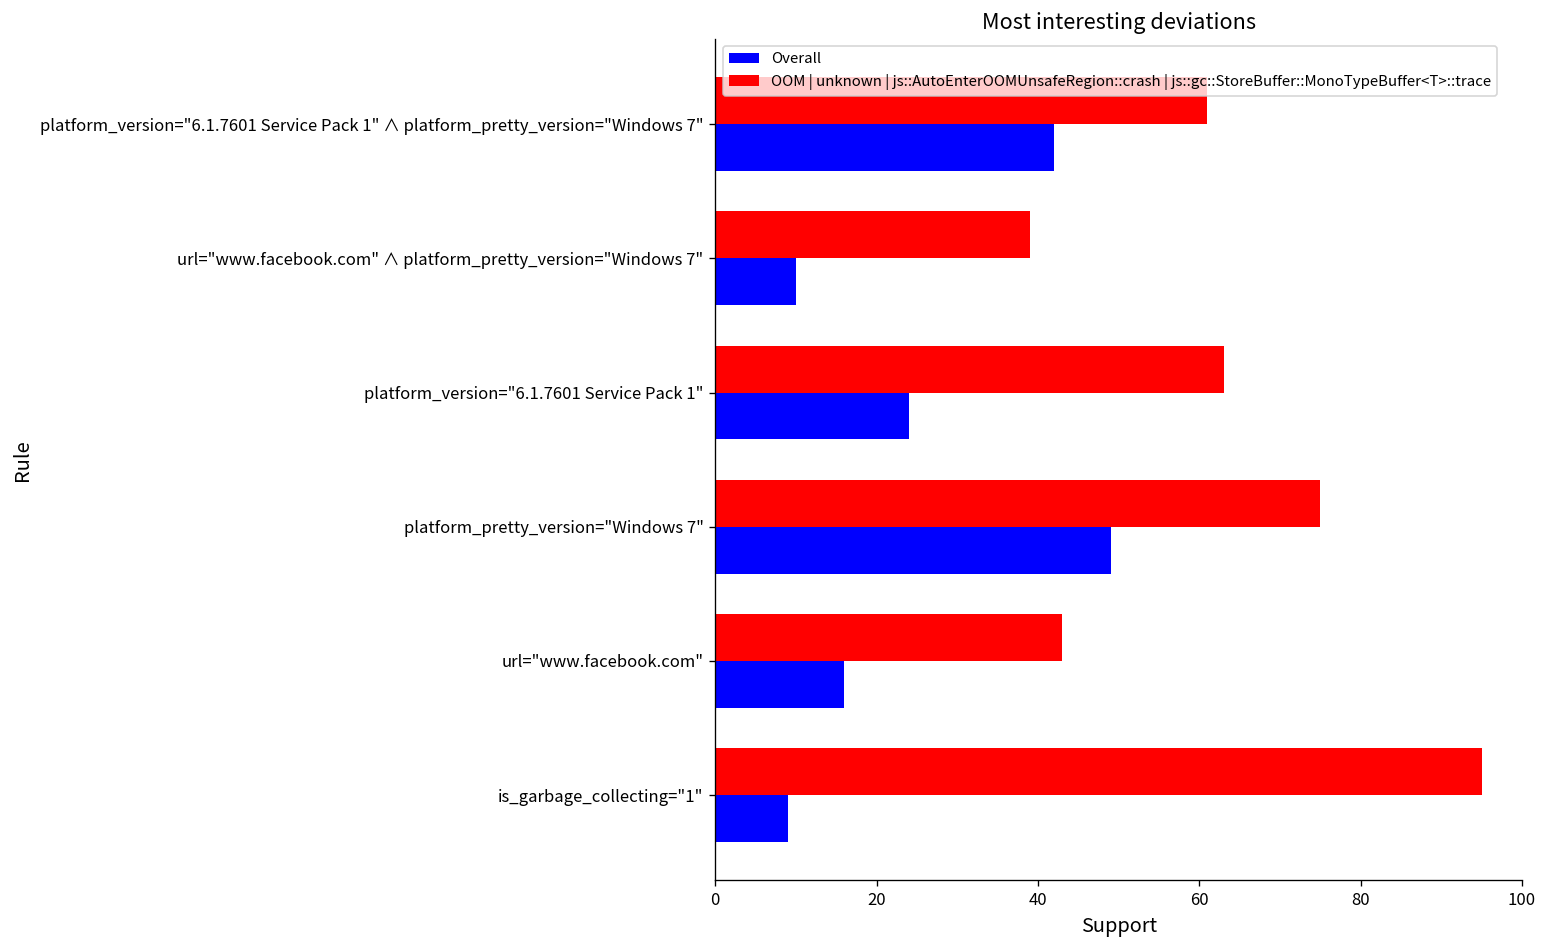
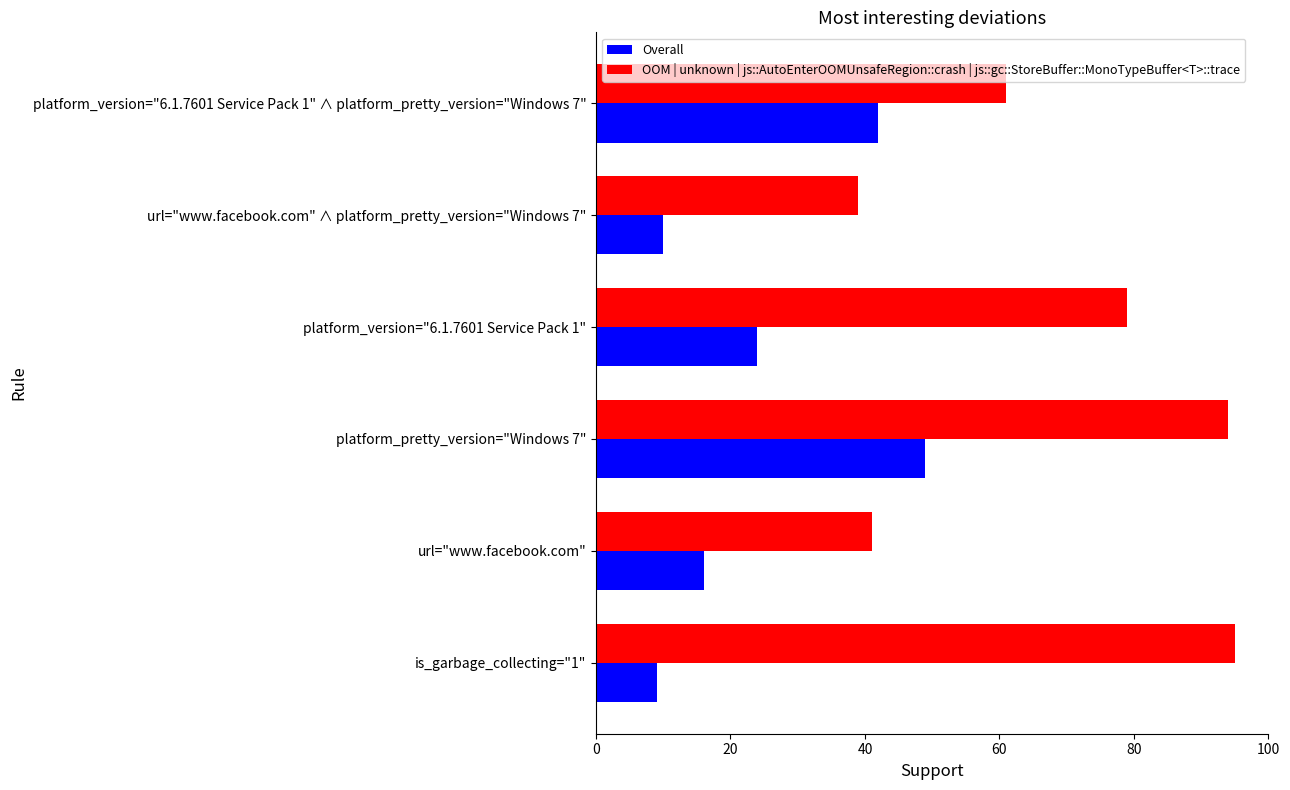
OOM | unknown | js::AutoEnterOOMUnsafeRegion::crash | js::gc::StoreBuffer::MonoTypeBuffer<T>::trace, platform_version="6.1.7601 Service Pack 1": 63 -> 79
OOM | unknown | js::AutoEnterOOMUnsafeRegion::crash | js::gc::StoreBuffer::MonoTypeBuffer<T>::trace, platform_pretty_version="Windows 7": 75 -> 94
OOM | unknown | js::AutoEnterOOMUnsafeRegion::crash | js::gc::StoreBuffer::MonoTypeBuffer<T>::trace, url="www.facebook.com": 43 -> 41
